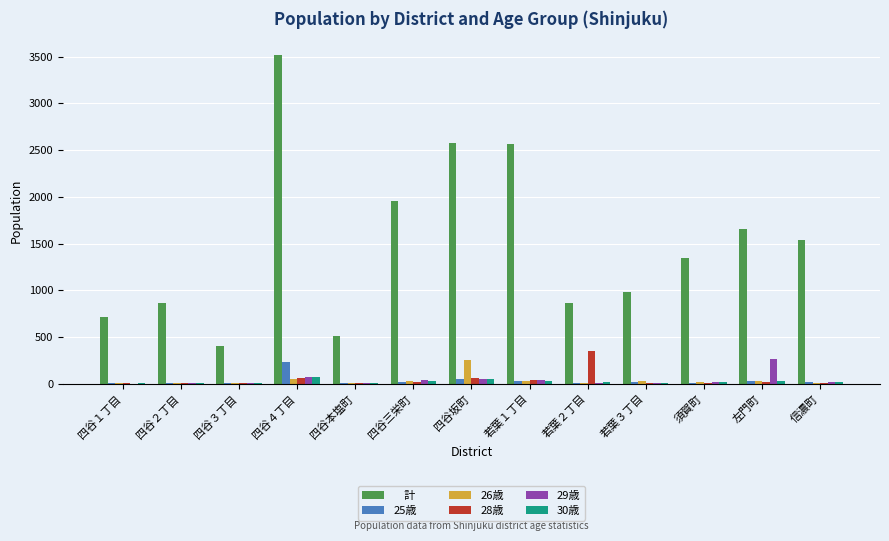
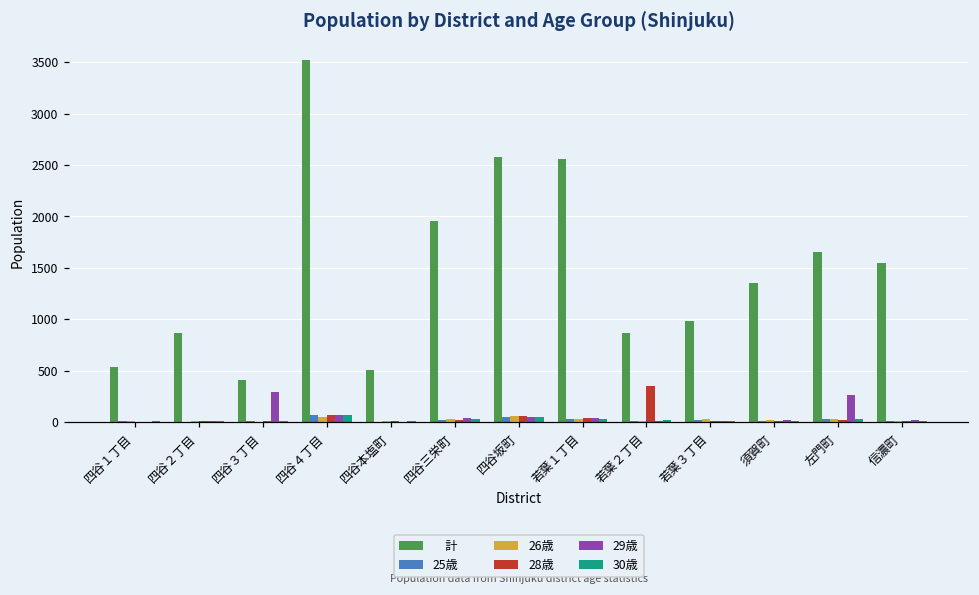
計, 四谷１丁目: 700 -> 500
29歳, 四谷３丁目: 0 -> 300
25歳, 四谷４丁目: 200 -> 100
26歳, 四谷坂町: 300 -> 100
